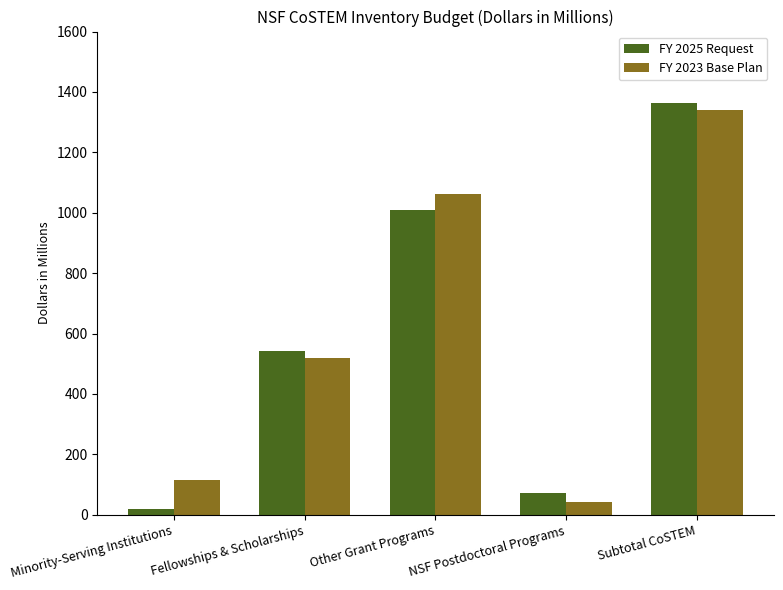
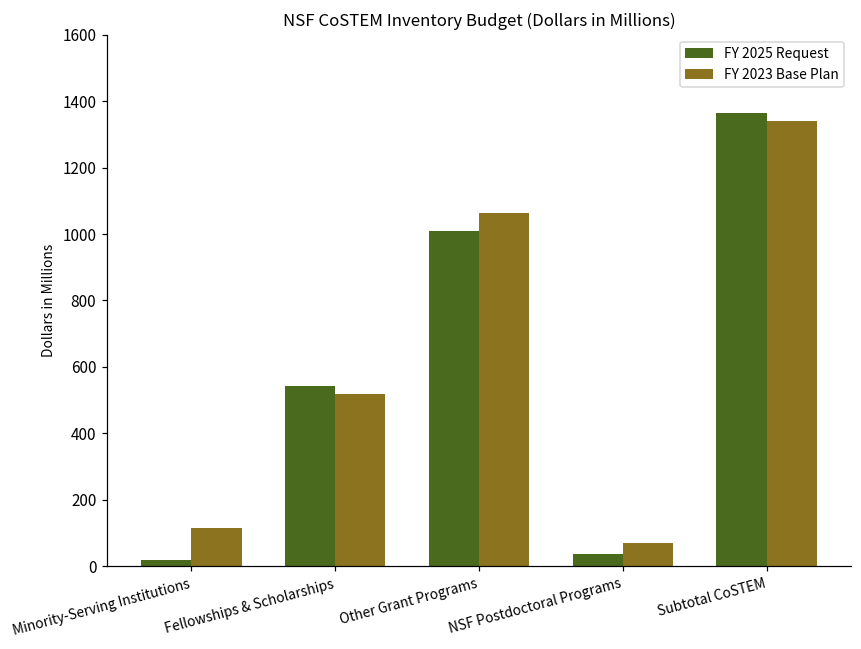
FY 2025 Request, NSF Postdoctoral Programs: 70 -> 40
FY 2023 Base Plan, NSF Postdoctoral Programs: 40 -> 70
